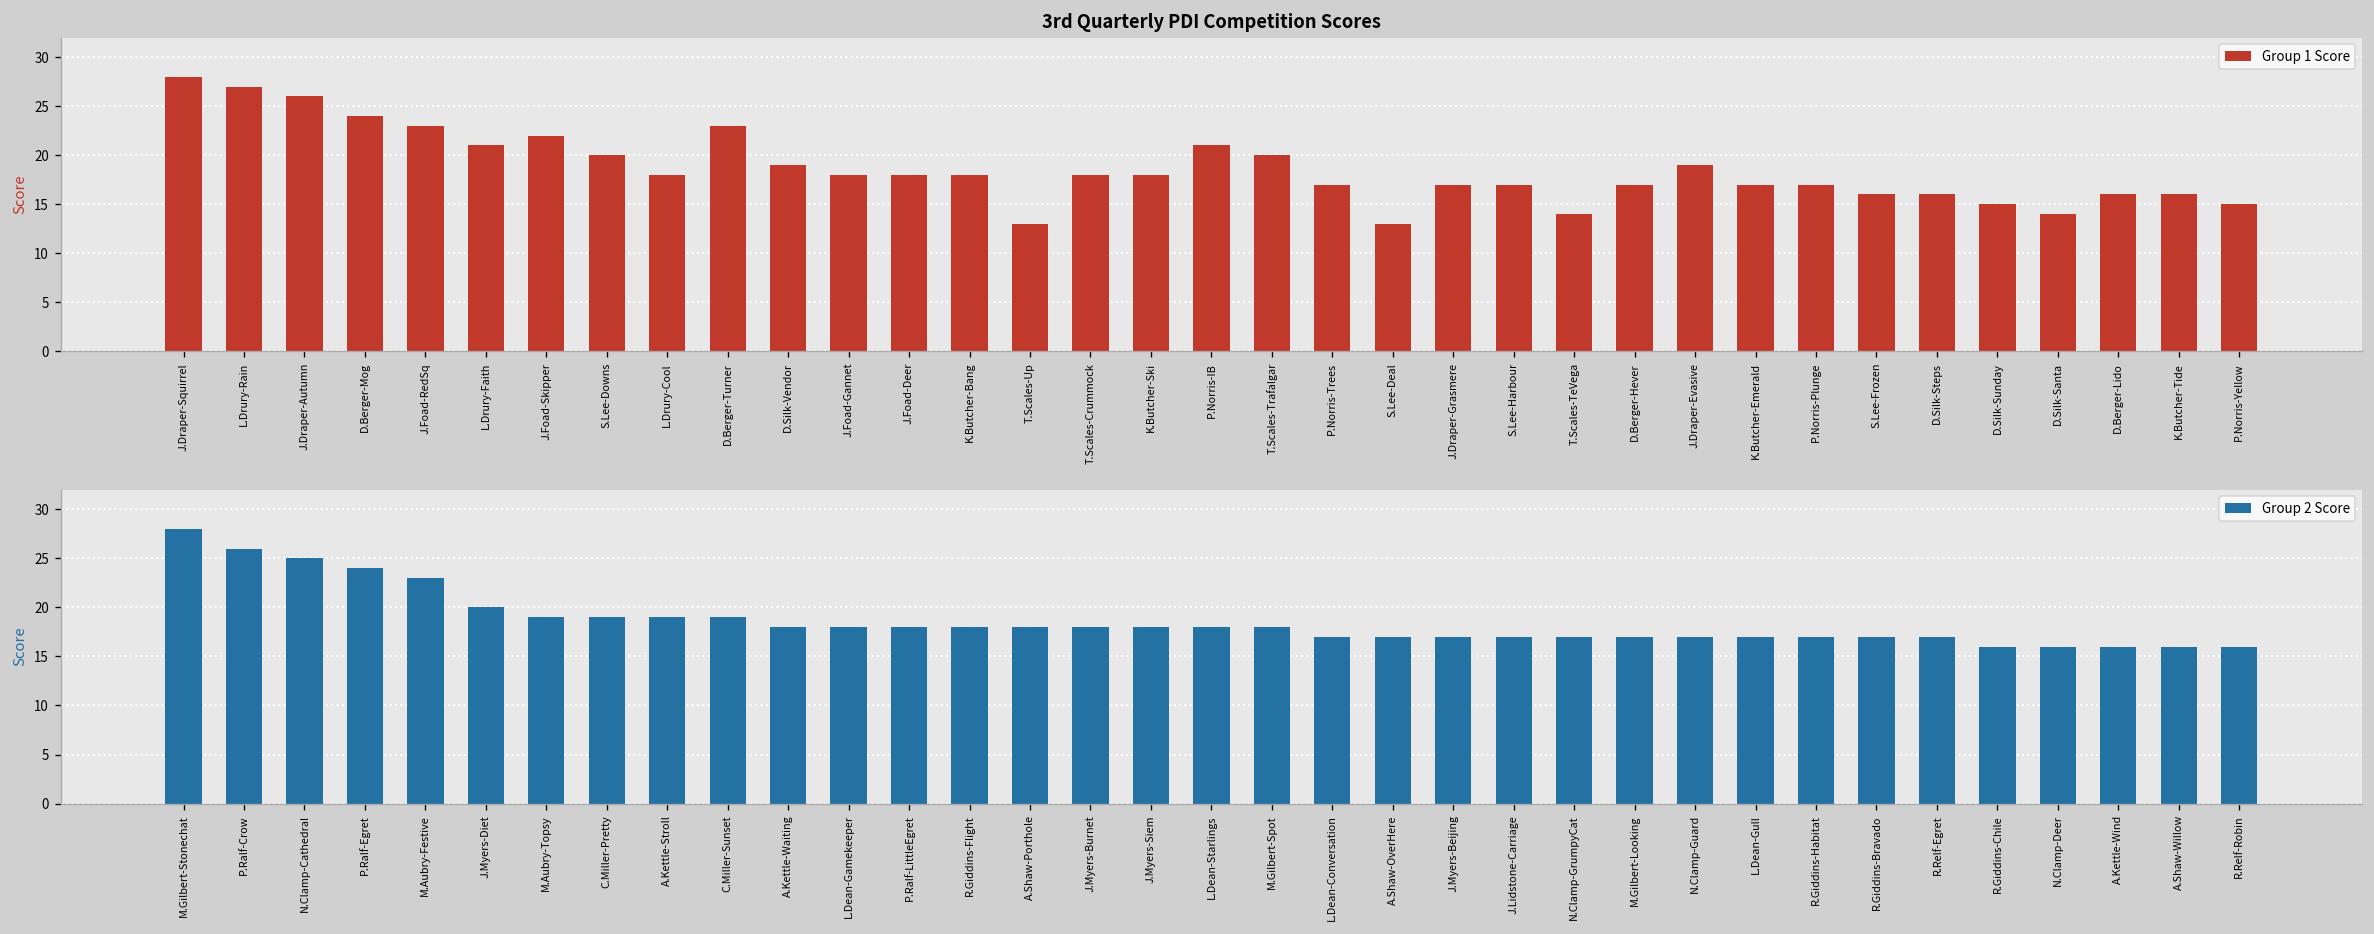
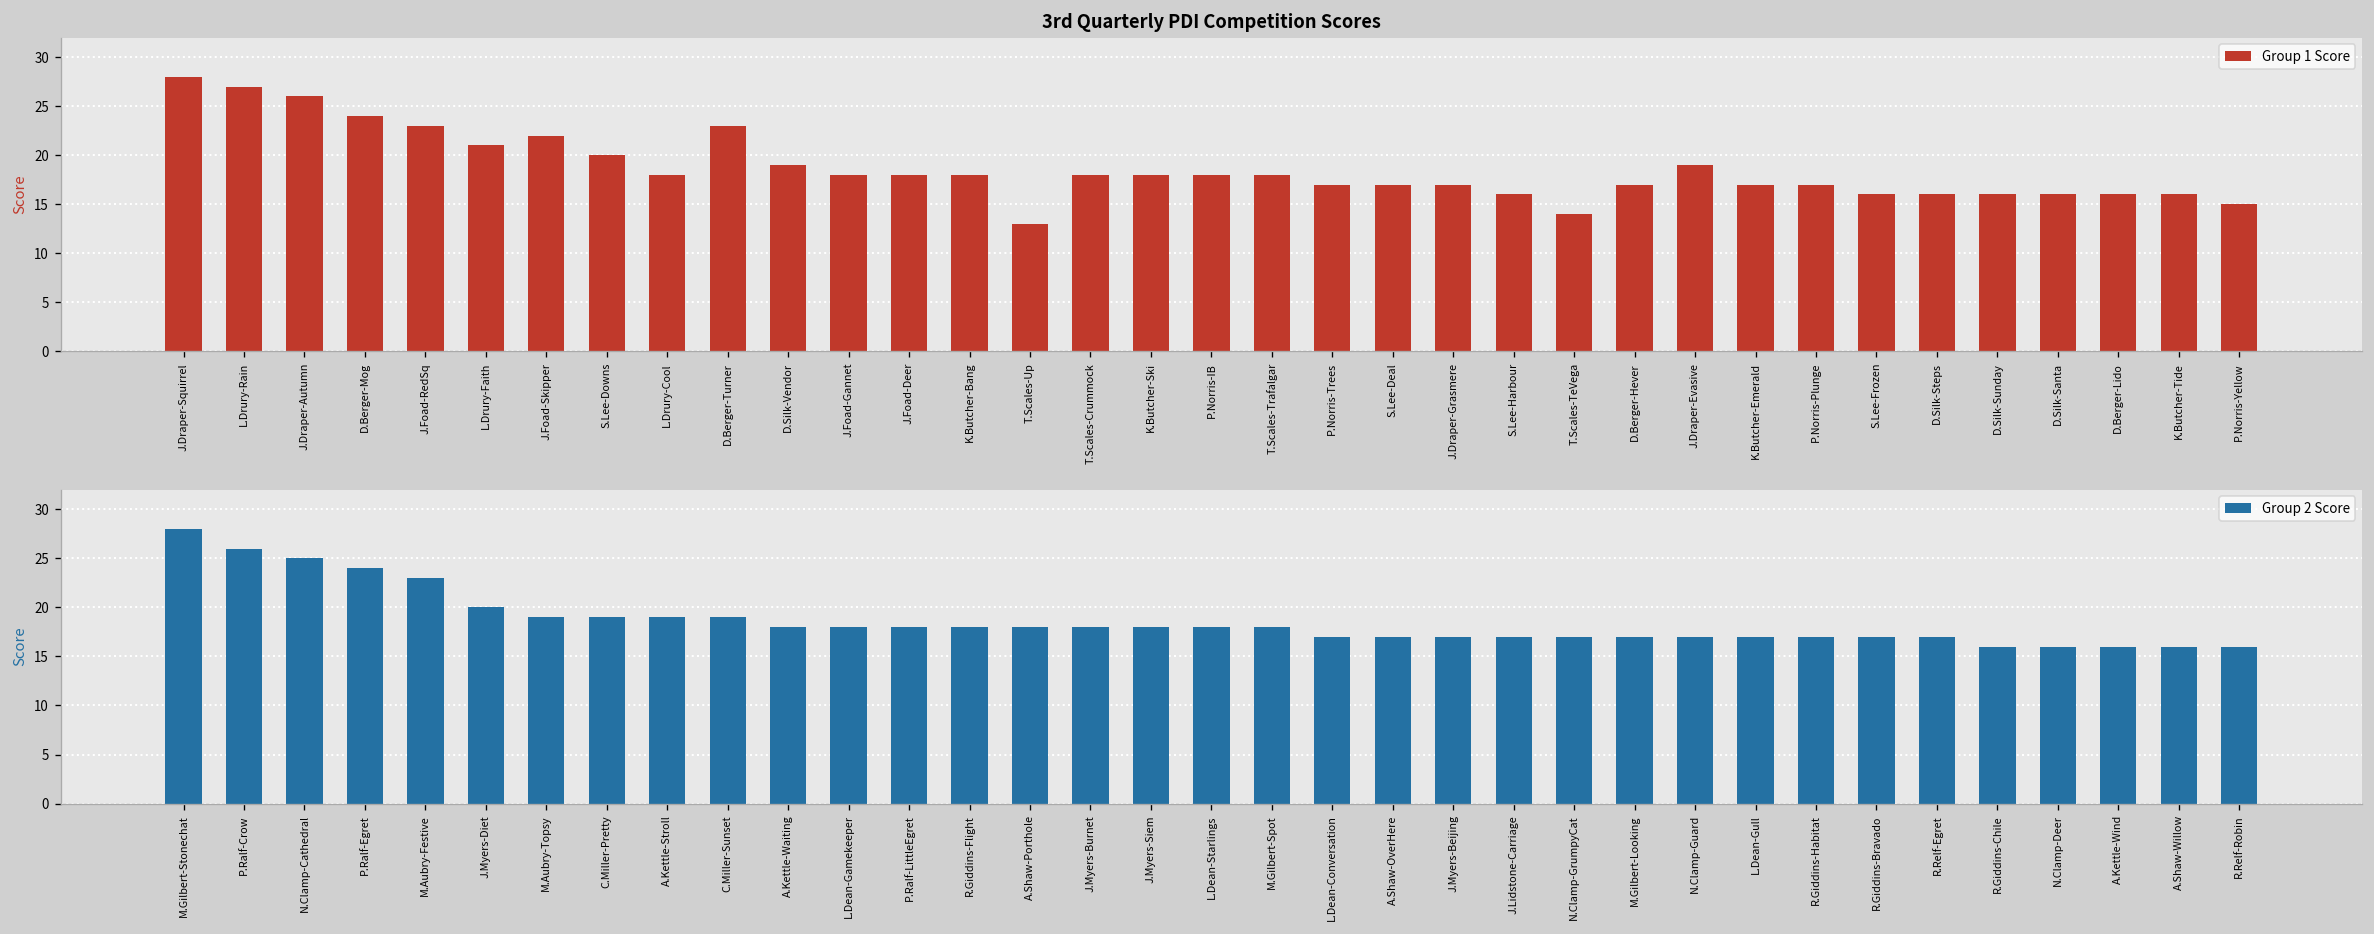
3rd Quarterly PDI Competition Scores, P.Norris-IB: 21 -> 18
3rd Quarterly PDI Competition Scores, T.Scales-Trafalgar: 20 -> 18
3rd Quarterly PDI Competition Scores, S.Lee-Deal: 13 -> 17
3rd Quarterly PDI Competition Scores, S.Lee-Harbour: 17 -> 16
3rd Quarterly PDI Competition Scores, D.Silk-Sunday: 15 -> 16
3rd Quarterly PDI Competition Scores, D.Silk-Santa: 14 -> 16
